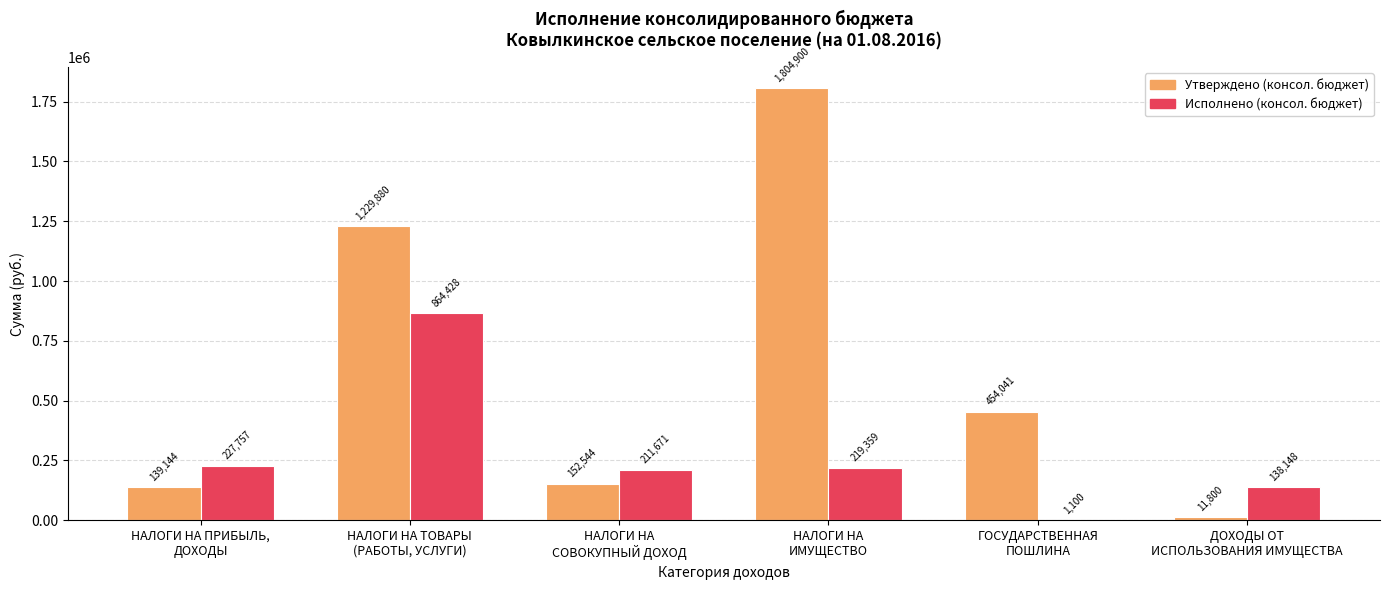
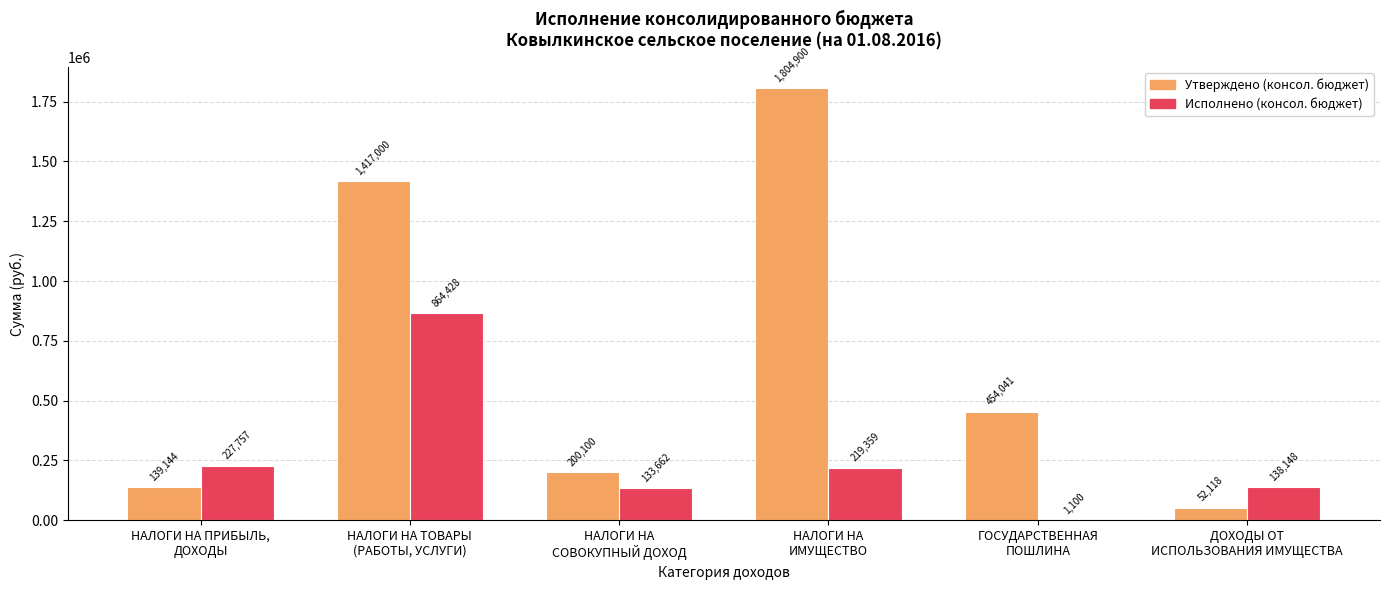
Утверждено (консол. бюджет), НАЛОГИ НА ТОВАРЫ (РАБОТЫ, УСЛУГИ): 1,229,880 -> 1,417,000
Утверждено (консол. бюджет), НАЛОГИ НА СОВОКУПНЫЙ ДОХОД: 152,544 -> 200,100
Исполнено (консол. бюджет), НАЛОГИ НА СОВОКУПНЫЙ ДОХОД: 211,671 -> 133,662
Утверждено (консол. бюджет), ДОХОДЫ ОТ ИСПОЛЬЗОВАНИЯ ИМУЩЕСТВА: 11,800 -> 52,118
